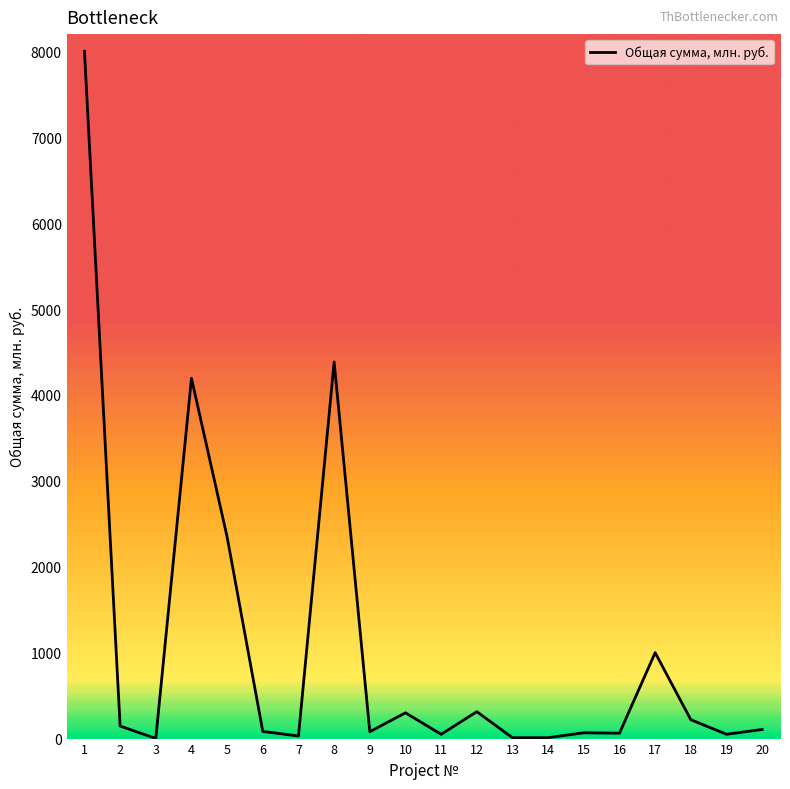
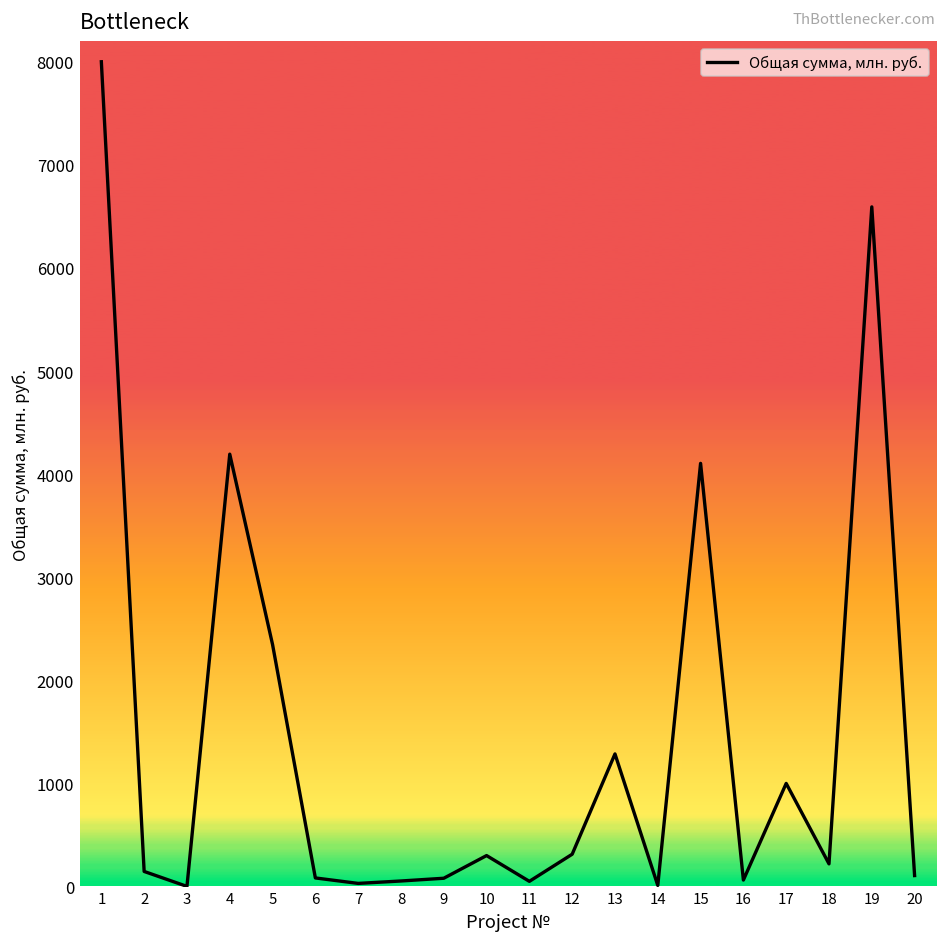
8: 4400 -> 100
13: 0 -> 1300
15: 100 -> 4100
19: 100 -> 6600
